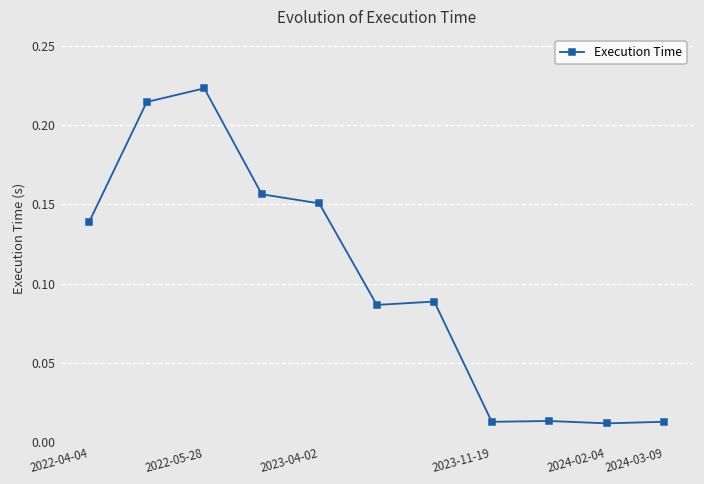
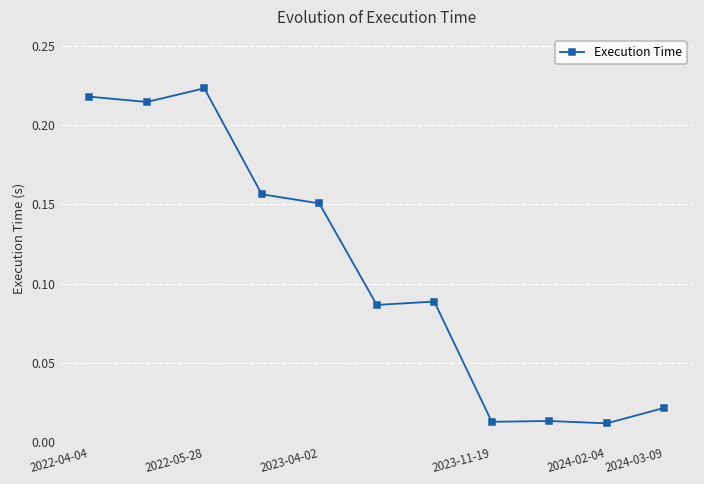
2022-04-04: 0.139 -> 0.218
2024-03-09: 0.013 -> 0.021
